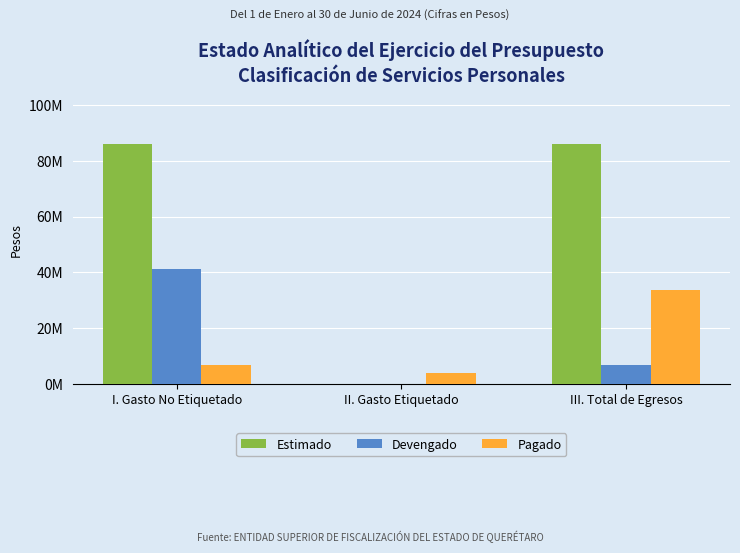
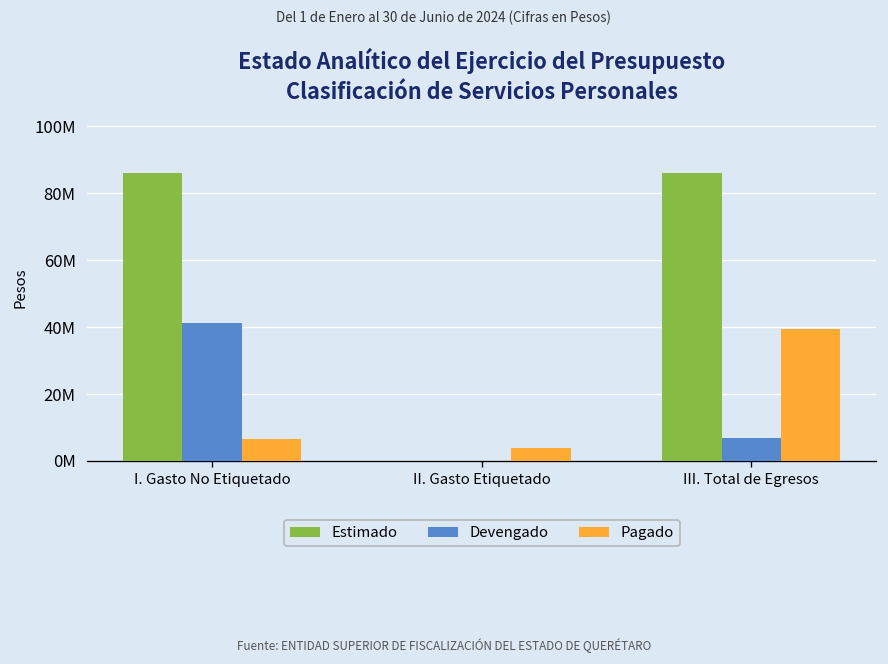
Pagado, III. Total de Egresos: 34000000 -> 39000000
